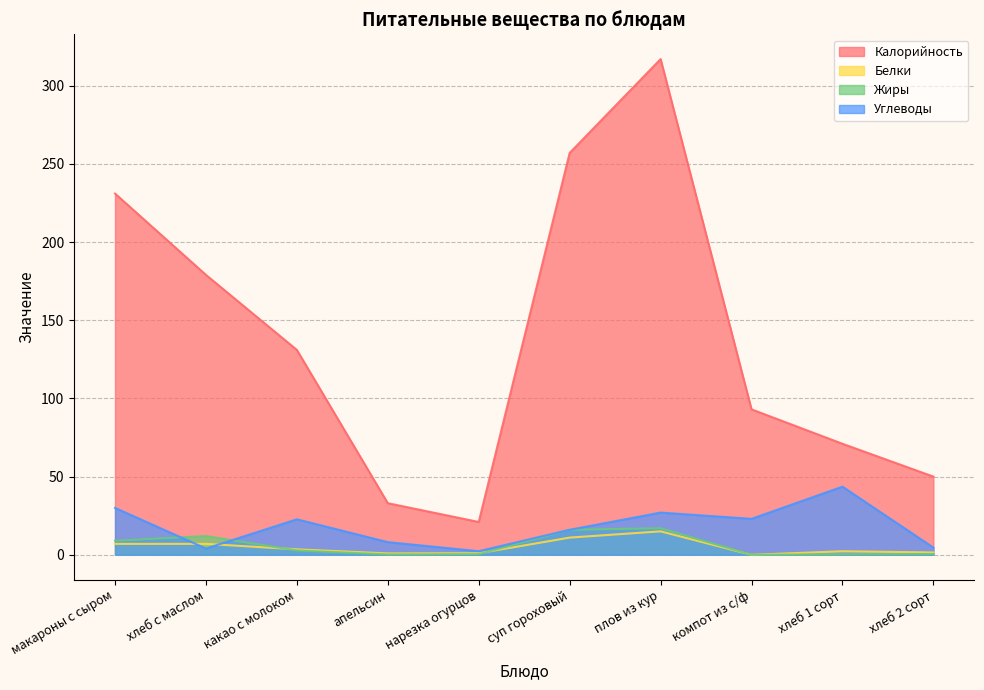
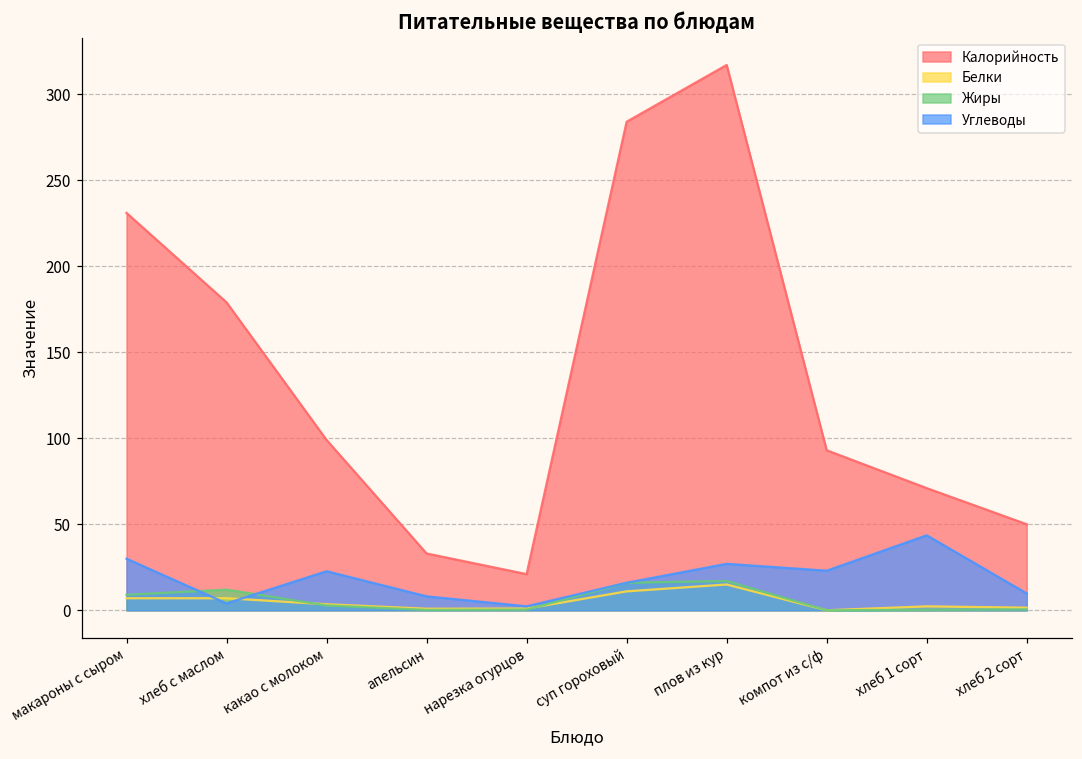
Калорийность, какао с молоком: 131 -> 99
Калорийность, суп гороховый: 257 -> 284
Углеводы, хлеб 2 сорт: 5 -> 10
